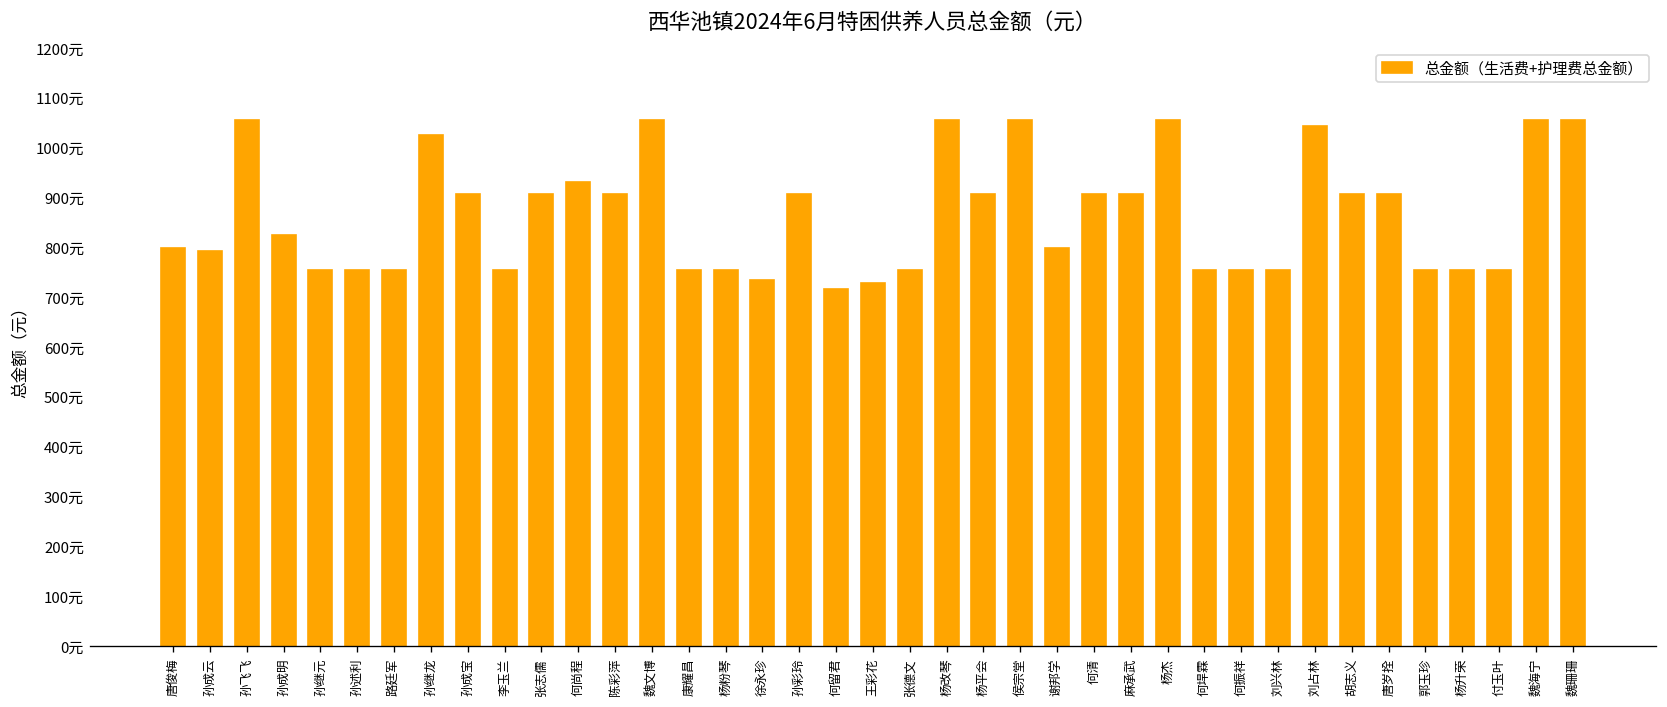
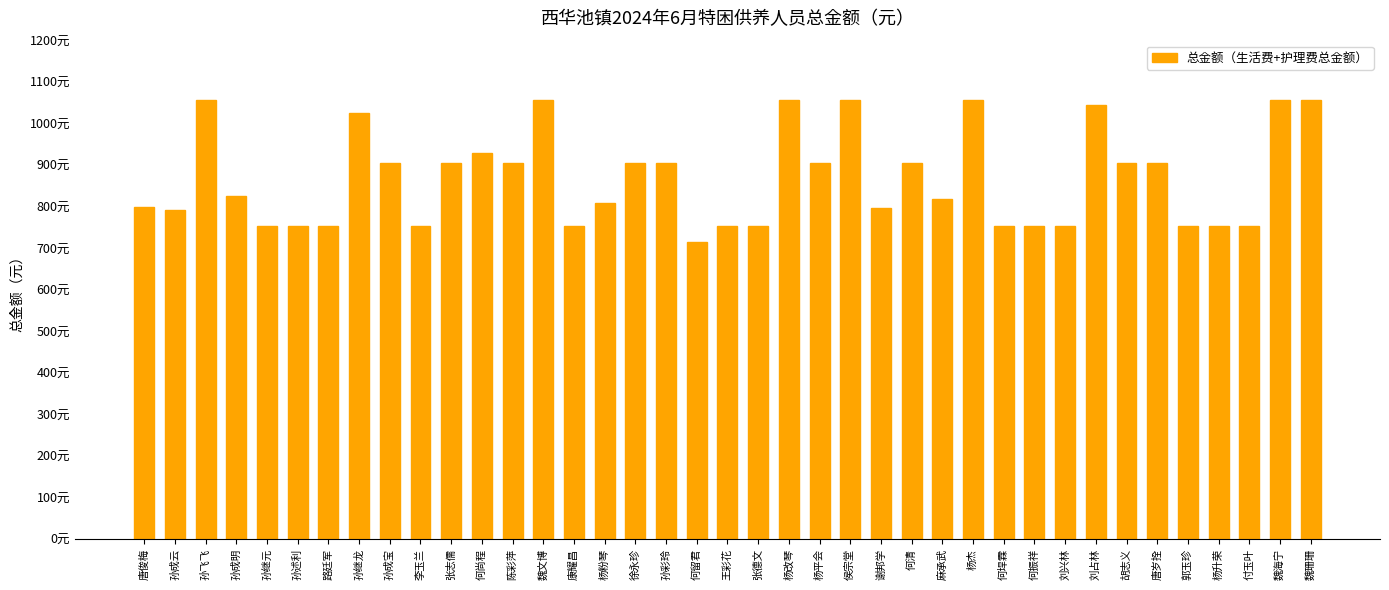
杨粉琴: 760元 -> 810元
徐永珍: 740元 -> 910元
王彩花: 730元 -> 760元
麻承武: 910元 -> 820元
